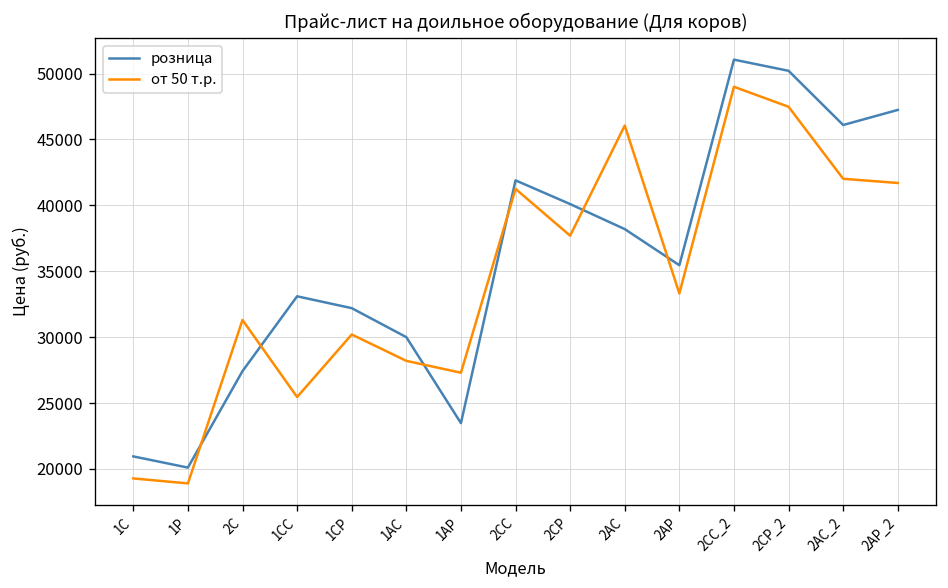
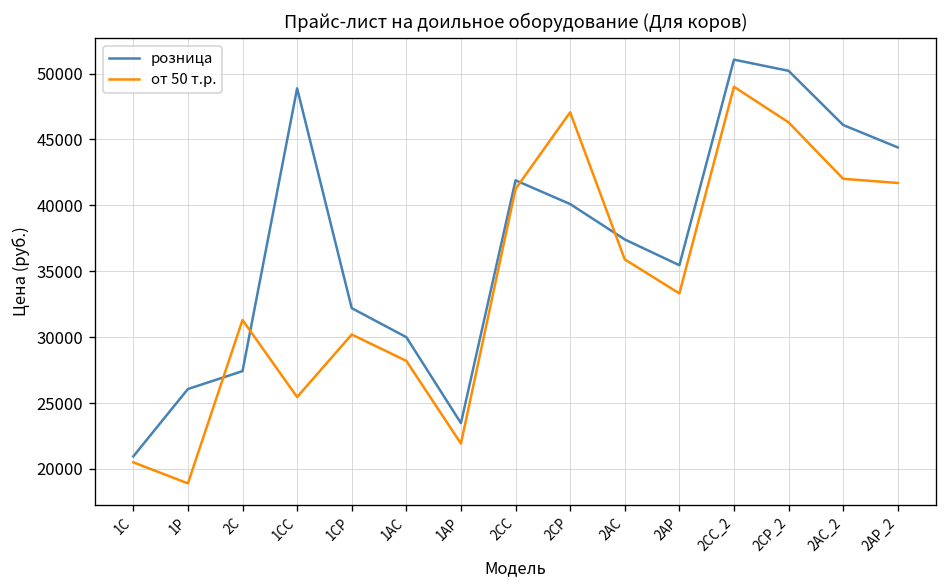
от 50 т.р., 1С: 19300 -> 20500
розница, 1Р: 20100 -> 26100
розница, 1СС: 33100 -> 48900
от 50 т.р., 1АР: 27300 -> 21900
от 50 т.р., 2СР: 37700 -> 47100
розница, 2АС: 38200 -> 37400
от 50 т.р., 2АС: 46100 -> 35900
от 50 т.р., 2СР_2: 47500 -> 46300
розница, 2АР_2: 47200 -> 44400
